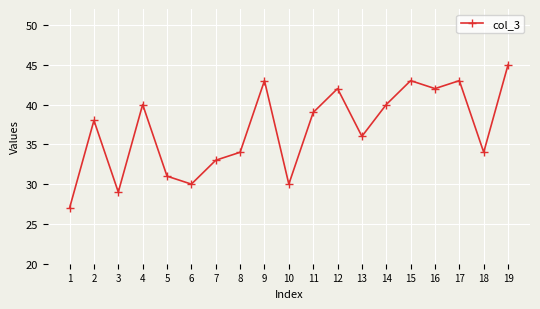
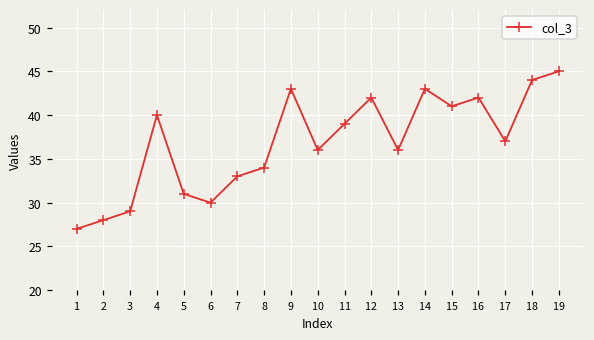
2: 38 -> 28
10: 30 -> 36
14: 40 -> 43
15: 43 -> 41
17: 43 -> 37
18: 34 -> 44
